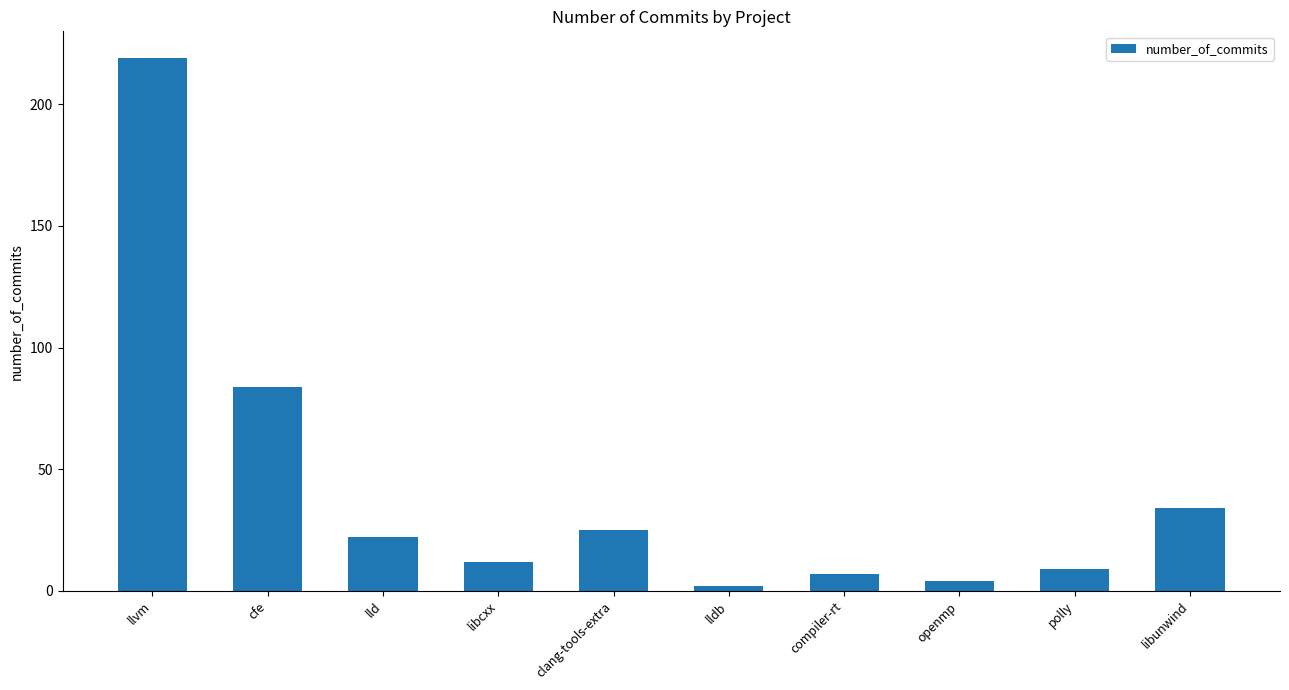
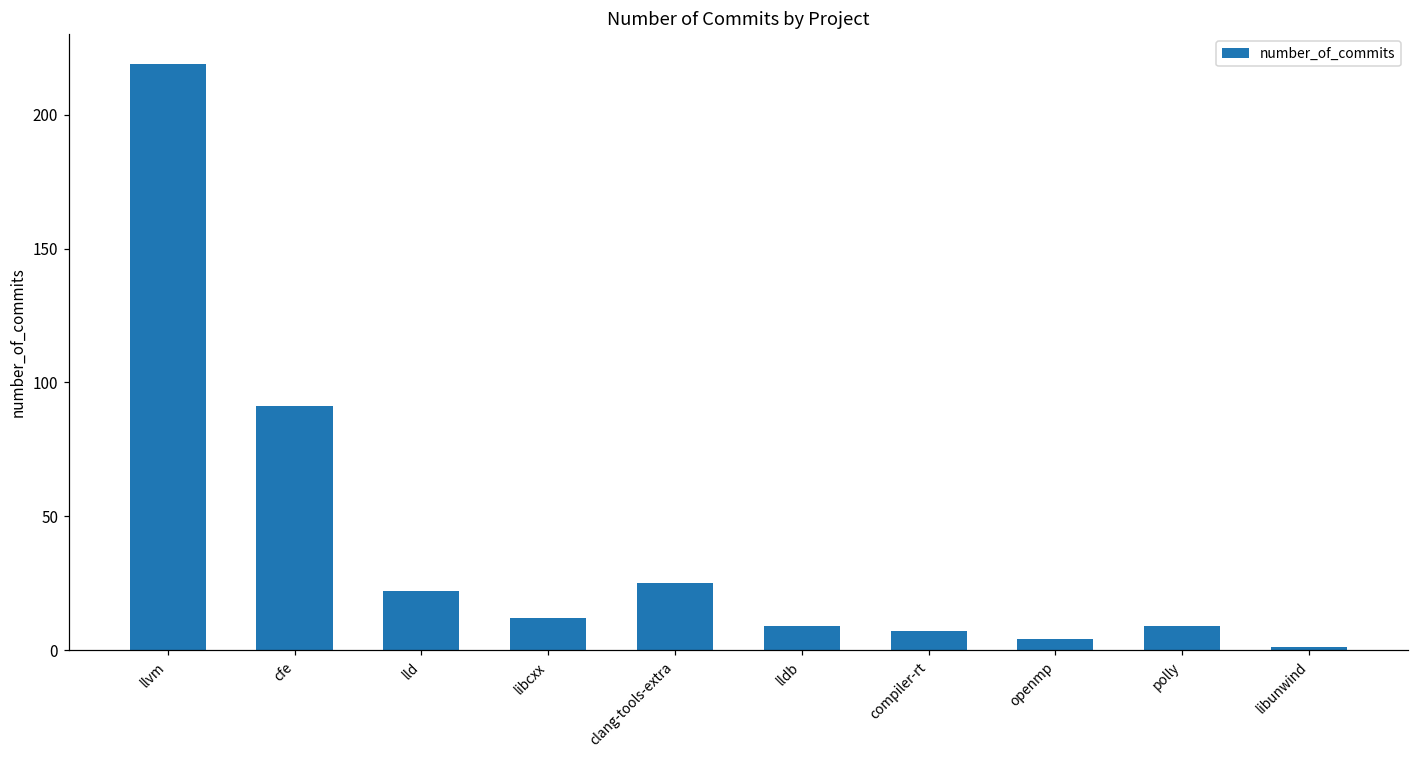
cfe: 84 -> 91
lldb: 2 -> 9
libunwind: 34 -> 1
